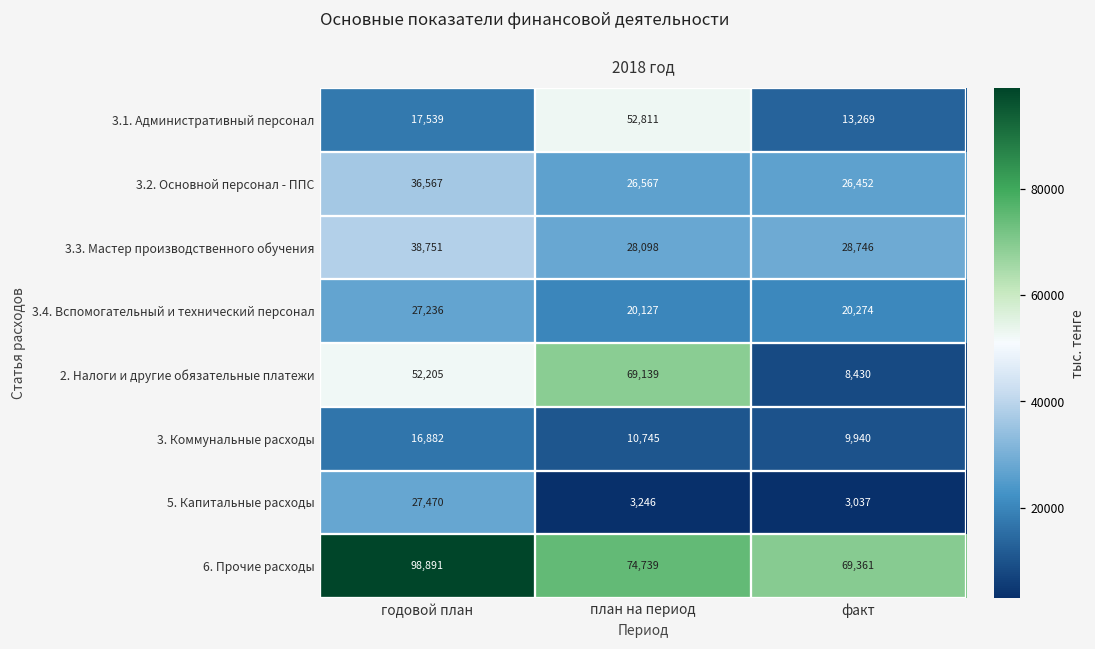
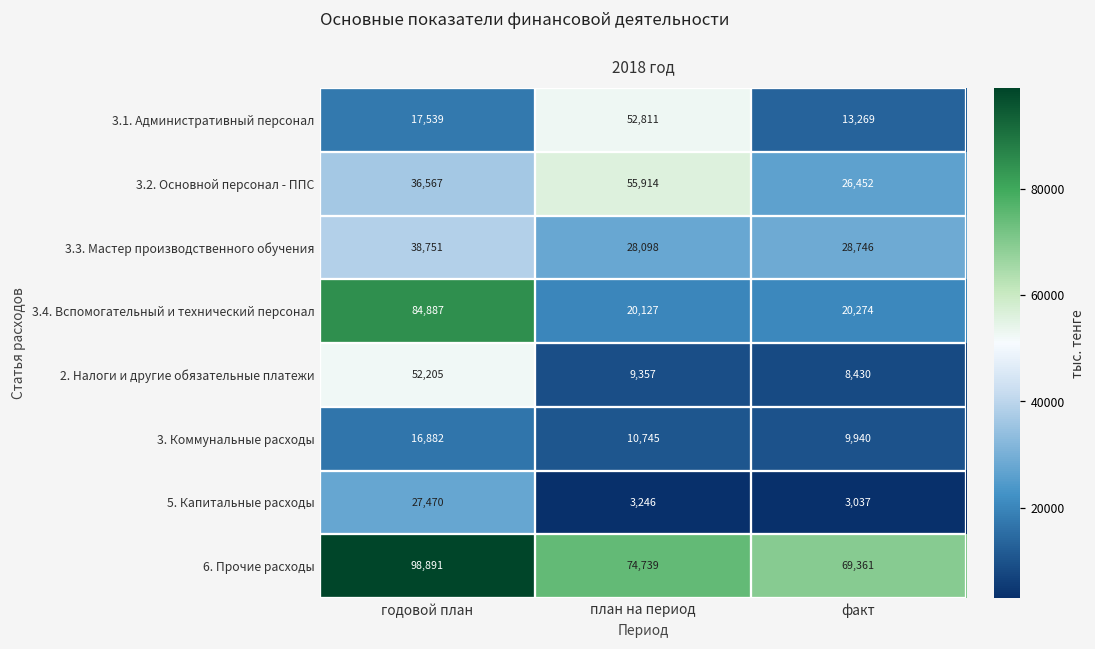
3.2. Основной персонал - ППС, план на период: 26,567 -> 55,914
3.4. Вспомогательный и технический персонал, годовой план: 27,236 -> 84,887
2. Налоги и другие обязательные платежи, план на период: 69,139 -> 9,357
